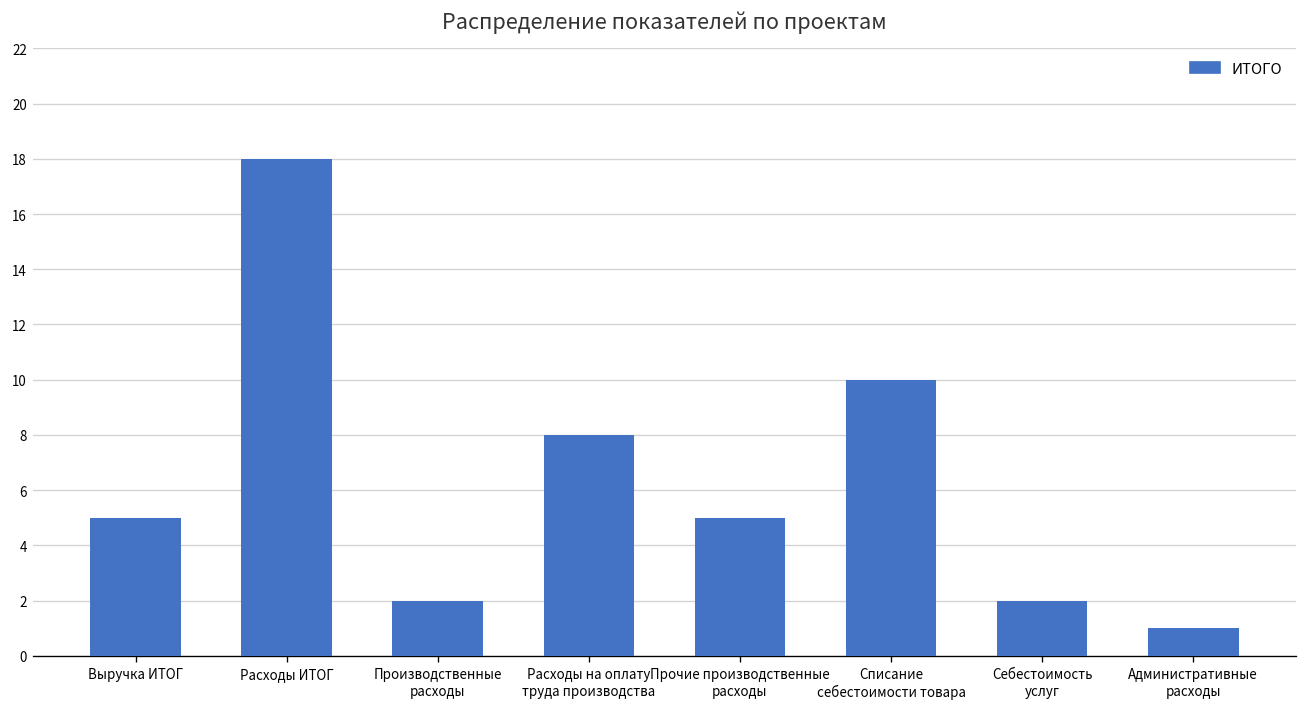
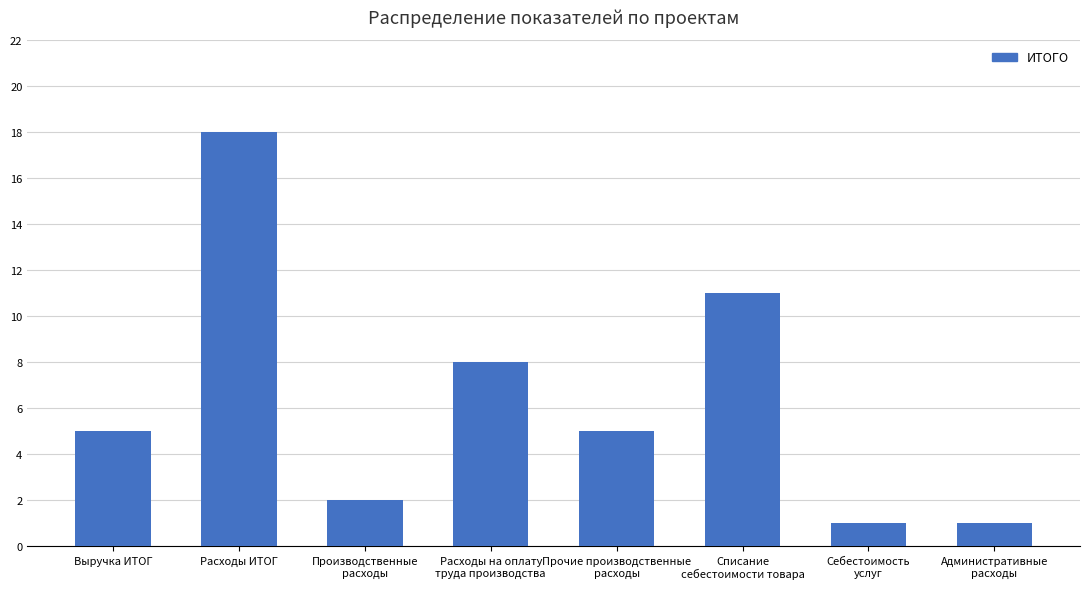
Списание себестоимости товара: 10 -> 11
Себестоимость услуг: 2 -> 1
